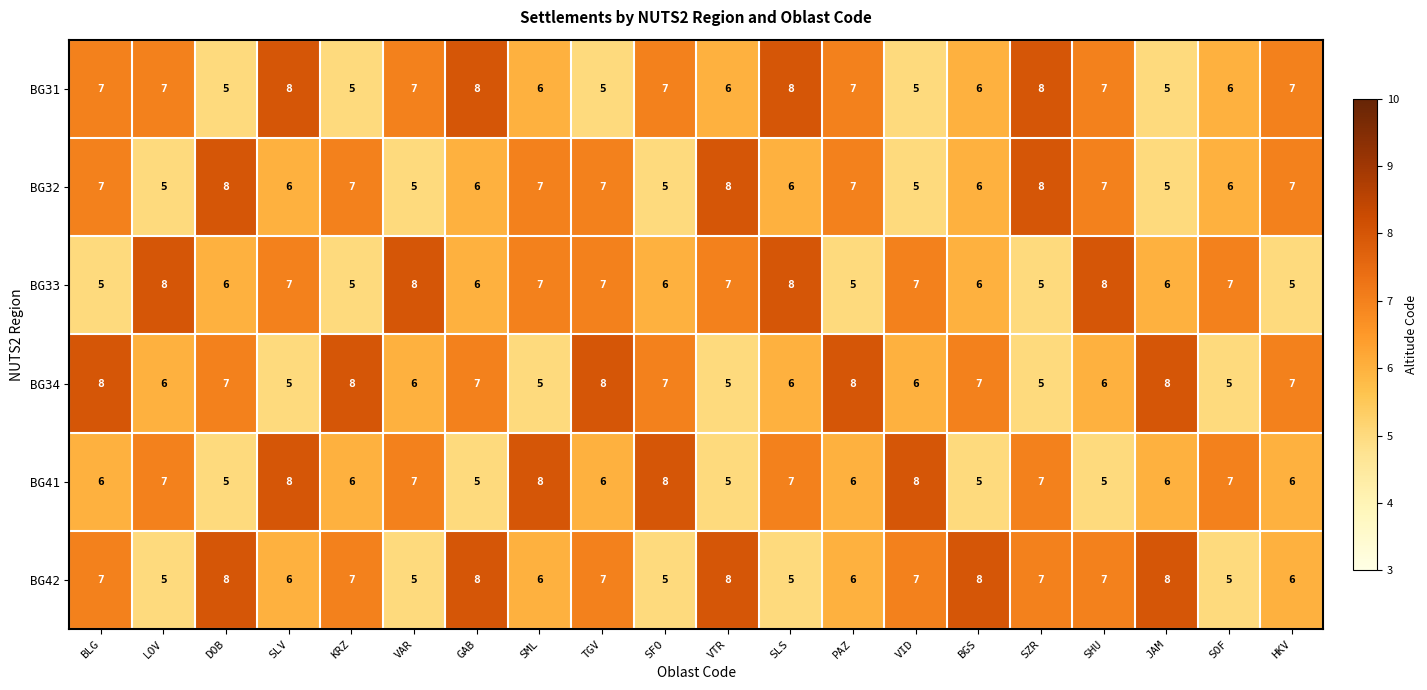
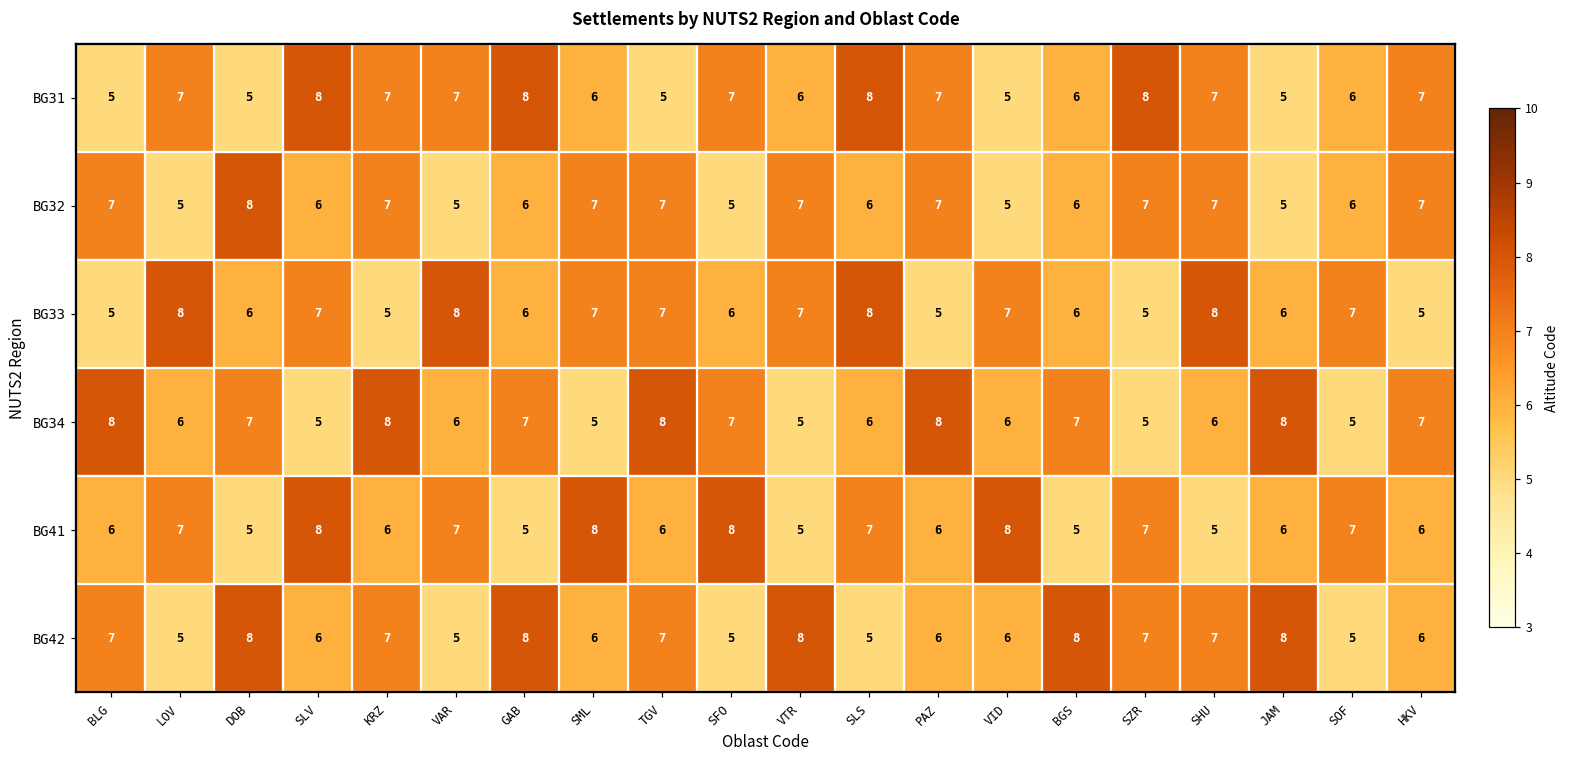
BG31, BLG: 7 -> 5
BG31, KRZ: 5 -> 7
BG32, VTR: 8 -> 7
BG32, SZR: 8 -> 7
BG42, VID: 7 -> 6
